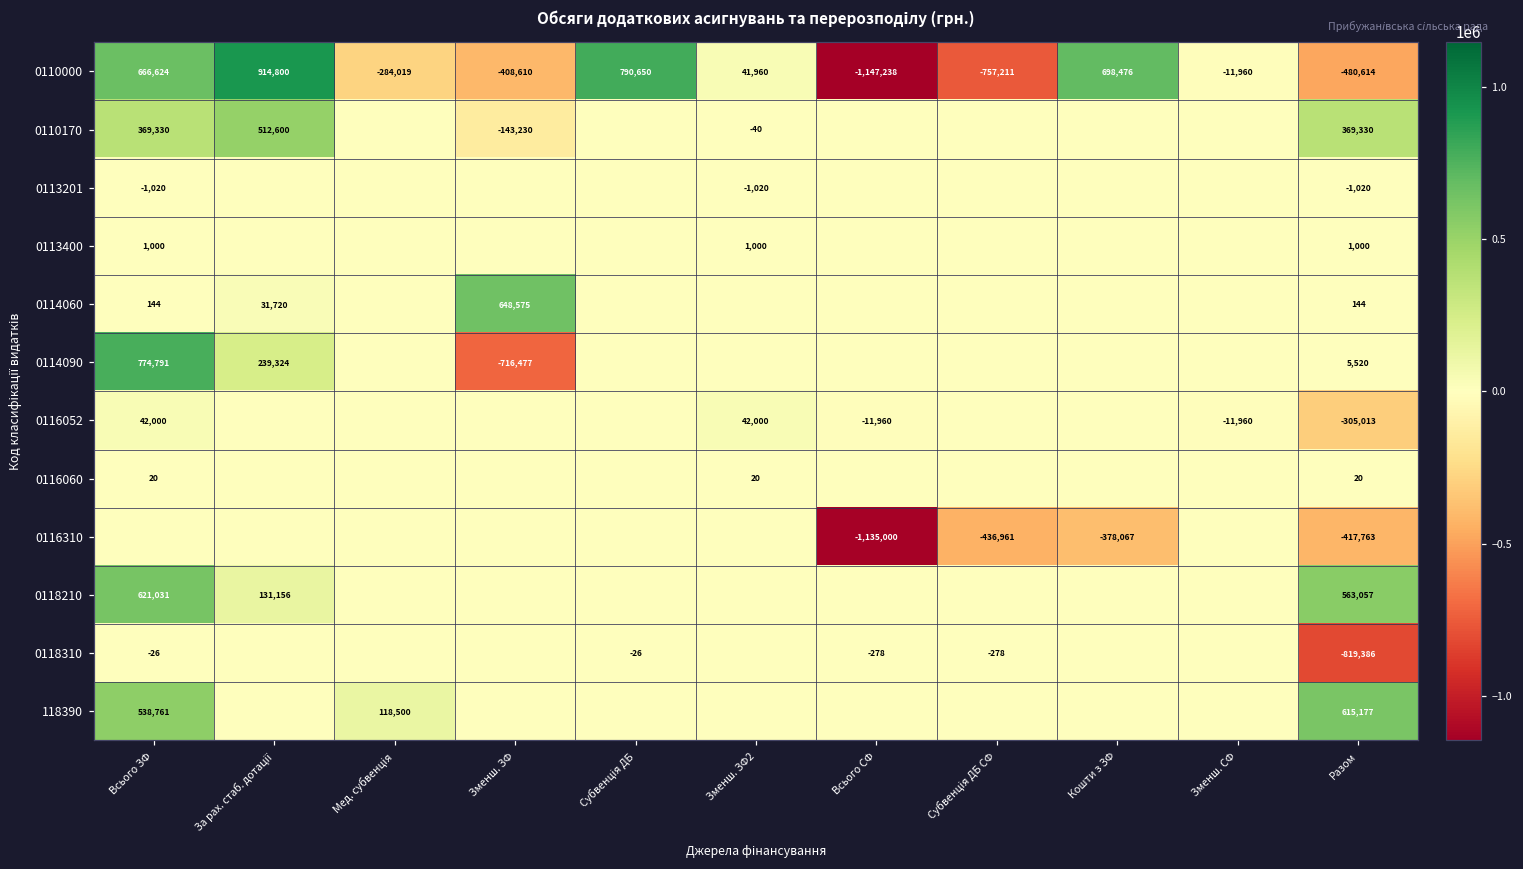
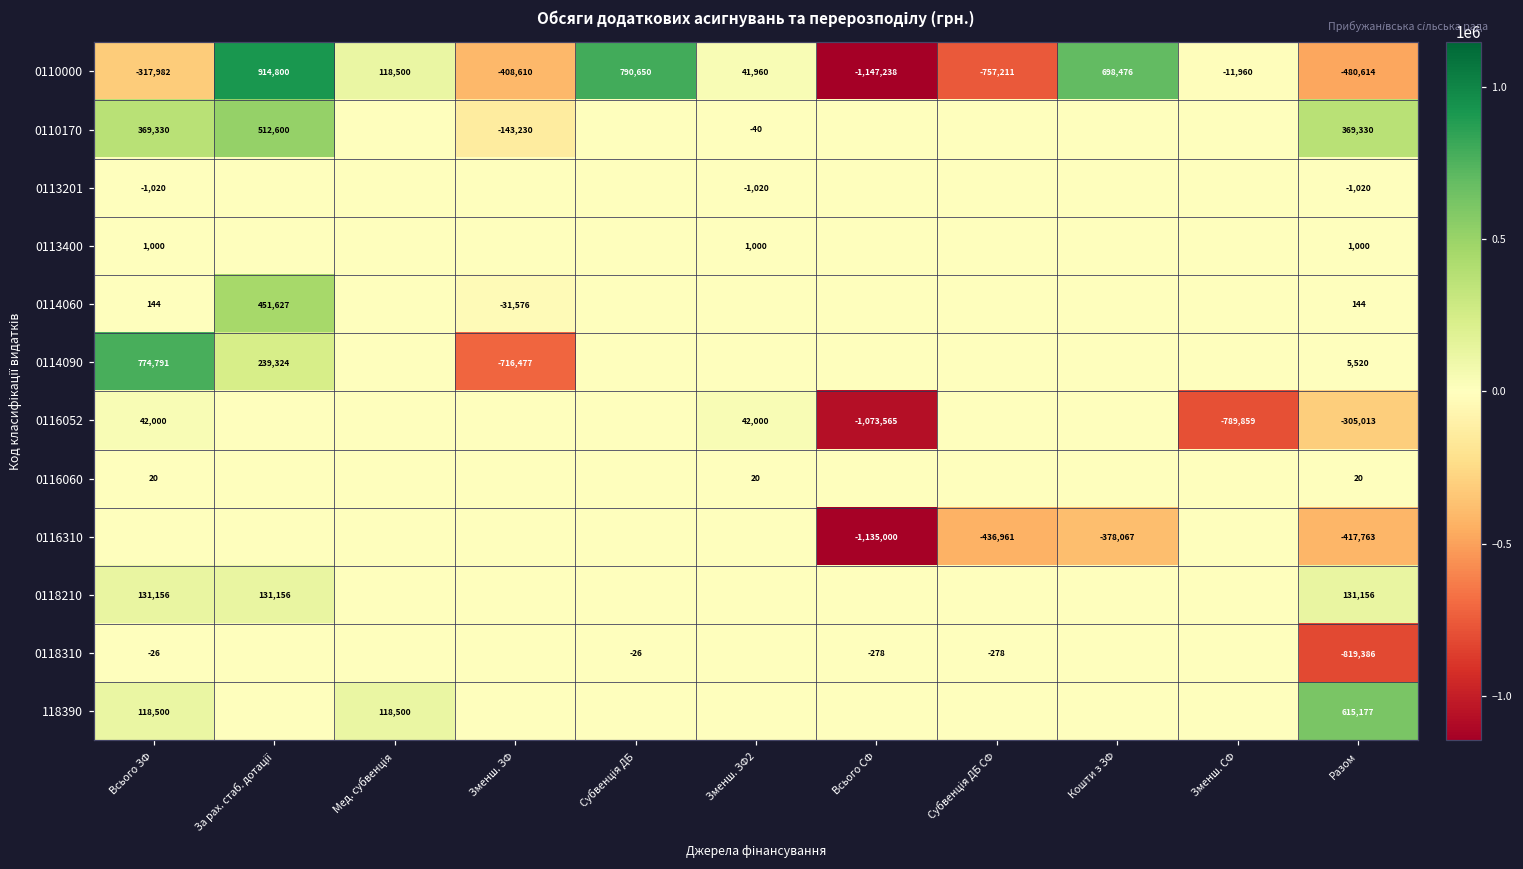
0110000, Всього ЗФ: 666,624 -> -317,982
0110000, Мед. субвенція: -284,019 -> 118,500
0114060, За рах. стаб. дотації: 31,720 -> 451,627
0114060, Зменш. ЗФ: 648,575 -> -31,576
0116052, Всього СФ: -11,960 -> -1,073,565
0116052, Зменш. СФ: -11,960 -> -789,859
0118210, Всього ЗФ: 621,031 -> 131,156
0118210, Разом: 563,057 -> 131,156
118390, Всього ЗФ: 538,761 -> 118,500
